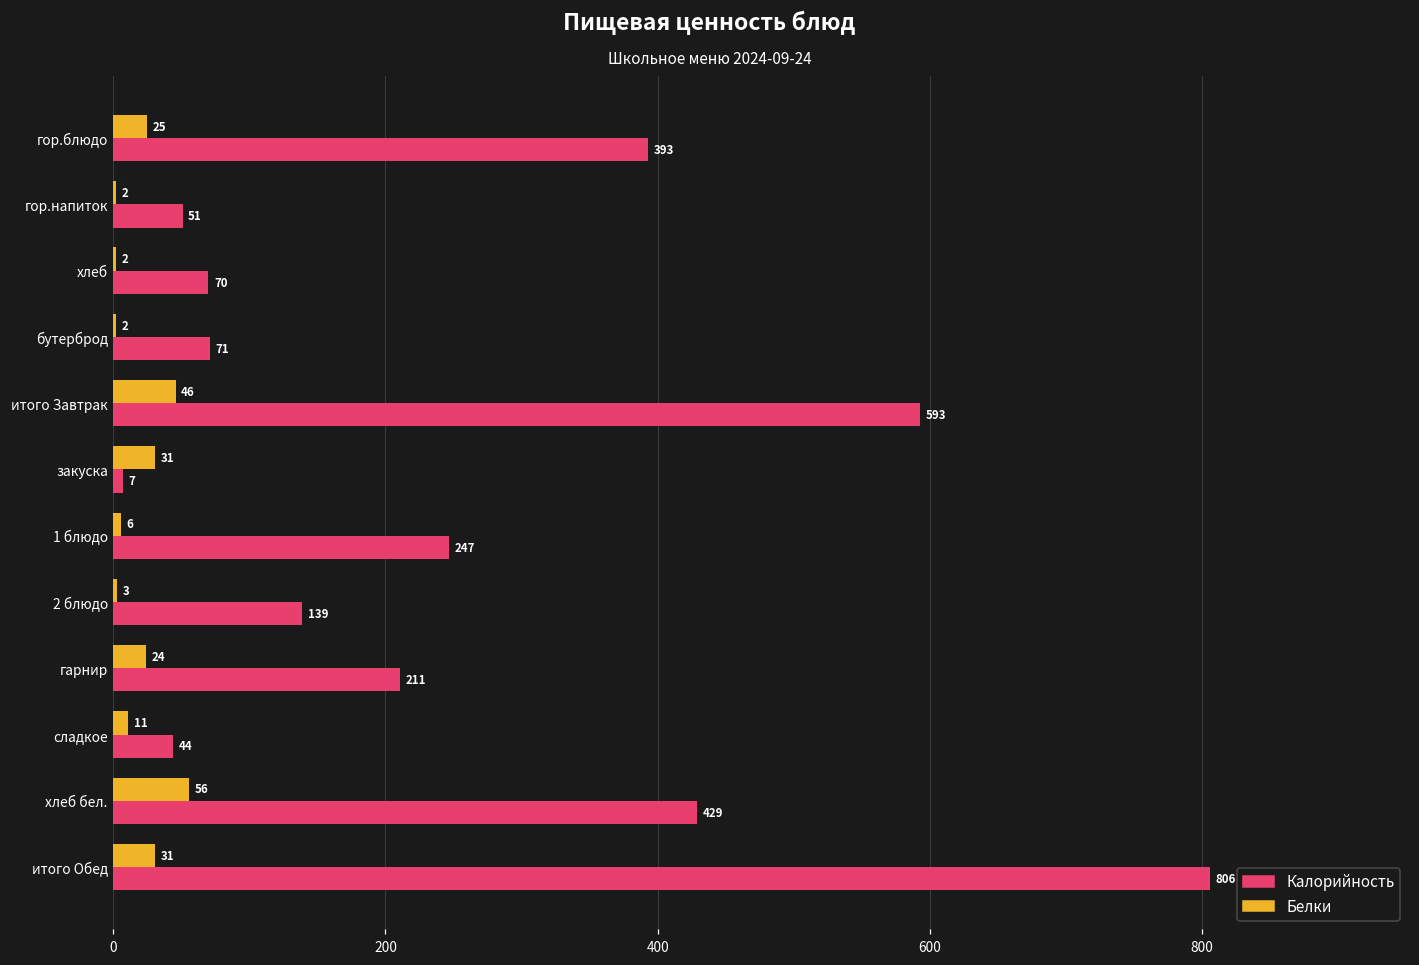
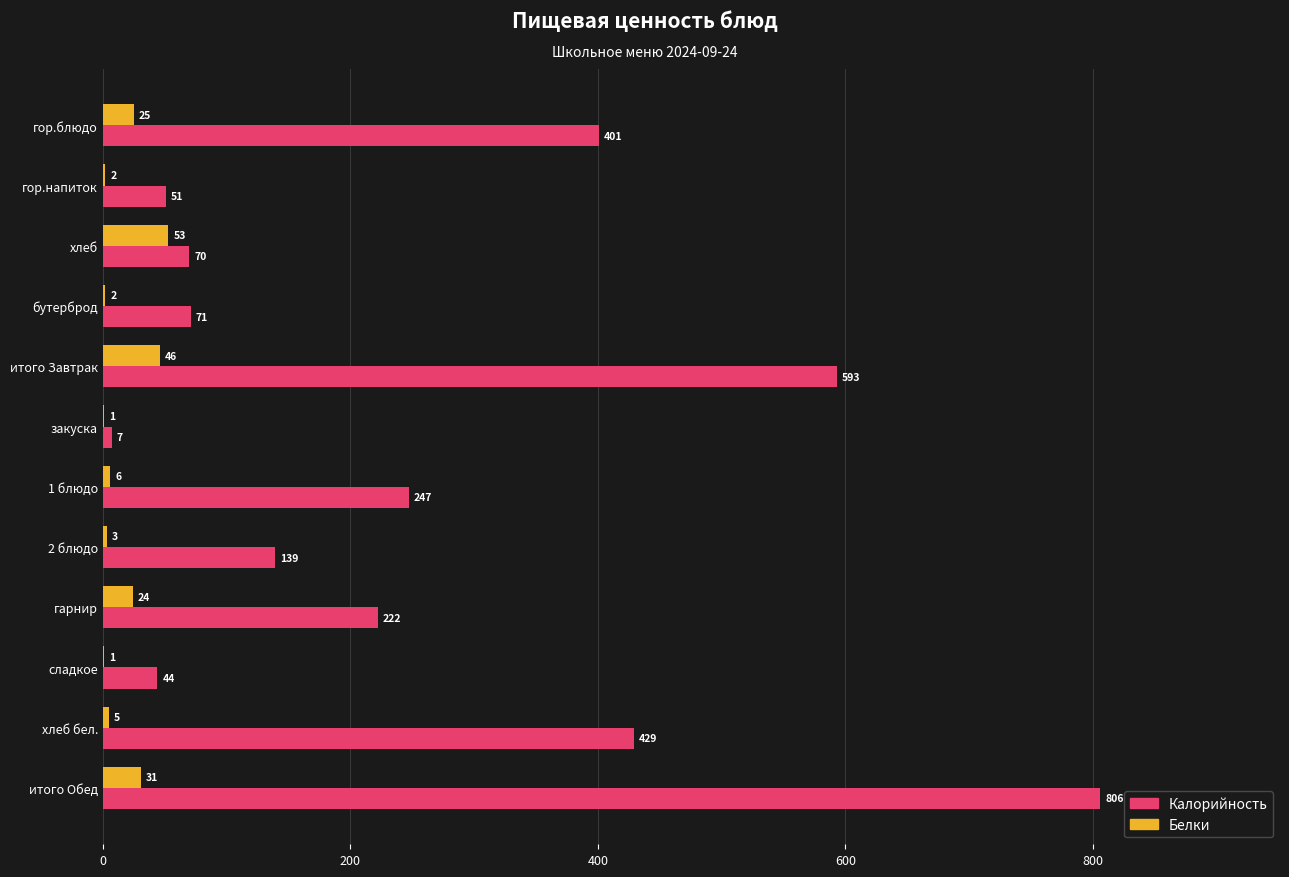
Калорийность, гор.блюдо: 393 -> 401
Белки, хлеб: 2 -> 53
Белки, закуска: 31 -> 1
Калорийность, гарнир: 211 -> 222
Белки, сладкое: 11 -> 1
Белки, хлеб бел.: 56 -> 5
